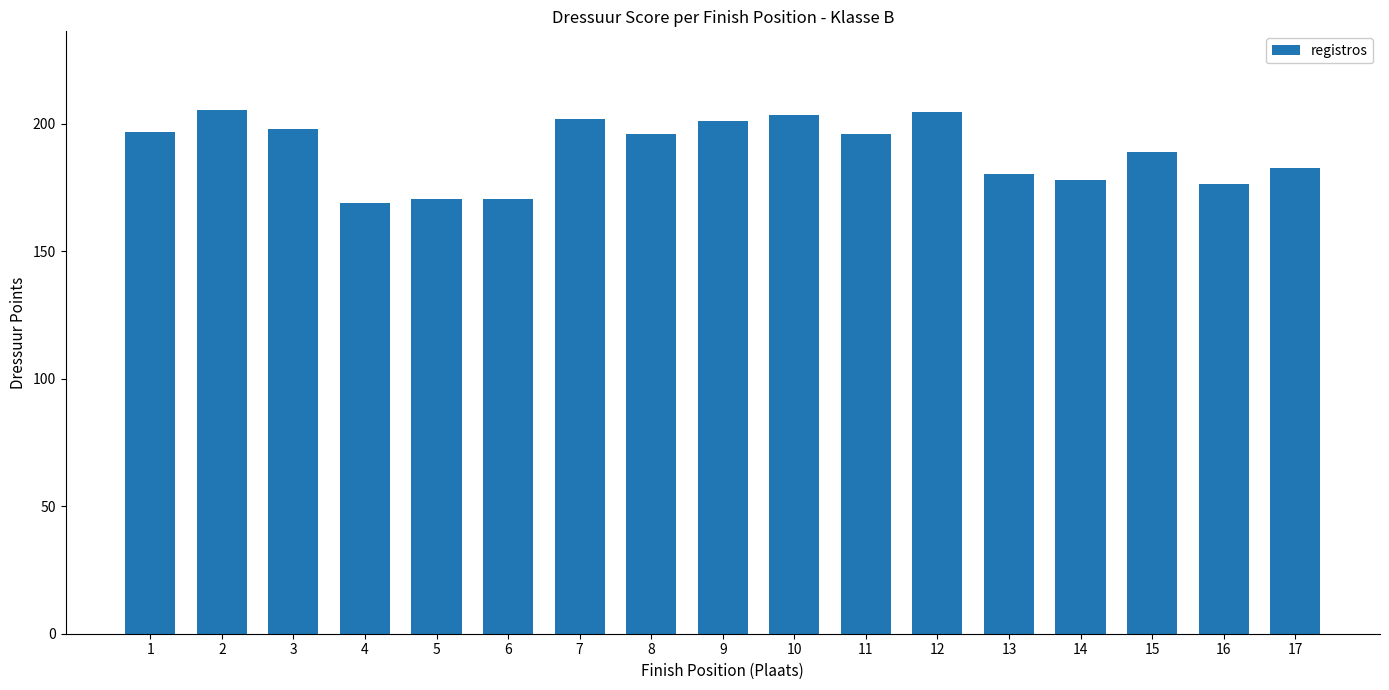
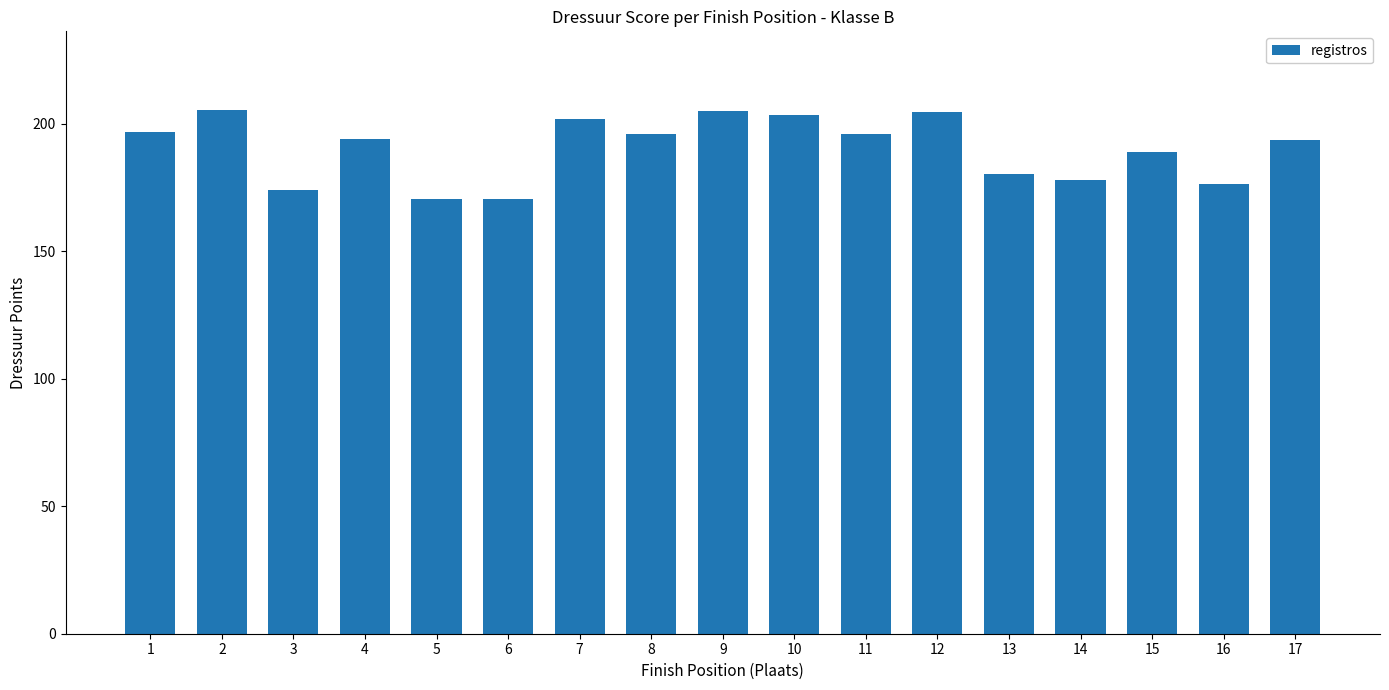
3: 198 -> 174
4: 169 -> 194
9: 201 -> 205
17: 183 -> 194
